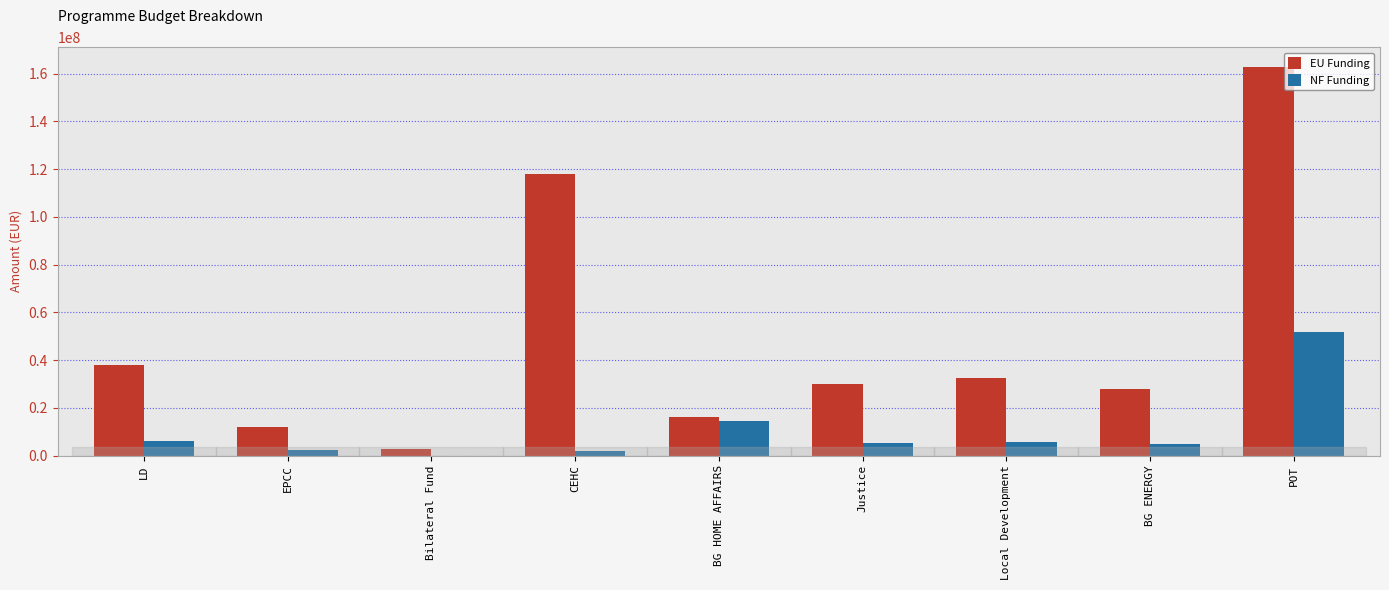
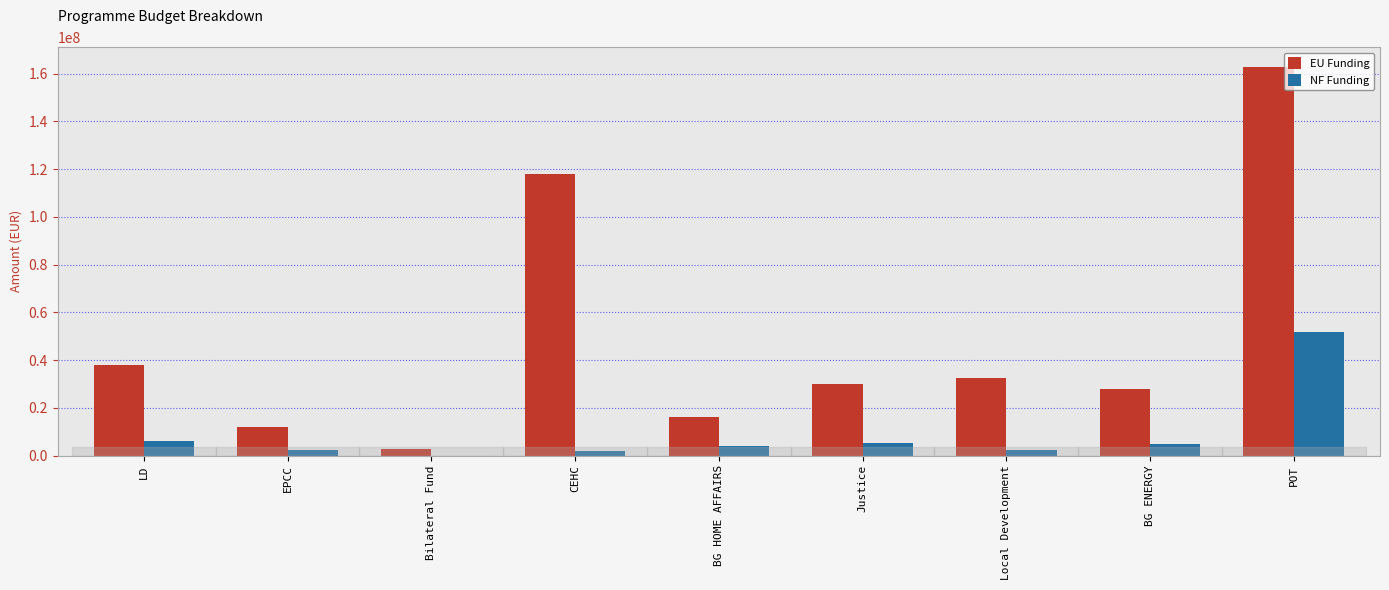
NF Funding, BG HOME AFFAIRS: 14000000 -> 4000000
NF Funding, Local Development: 6000000 -> 2000000
